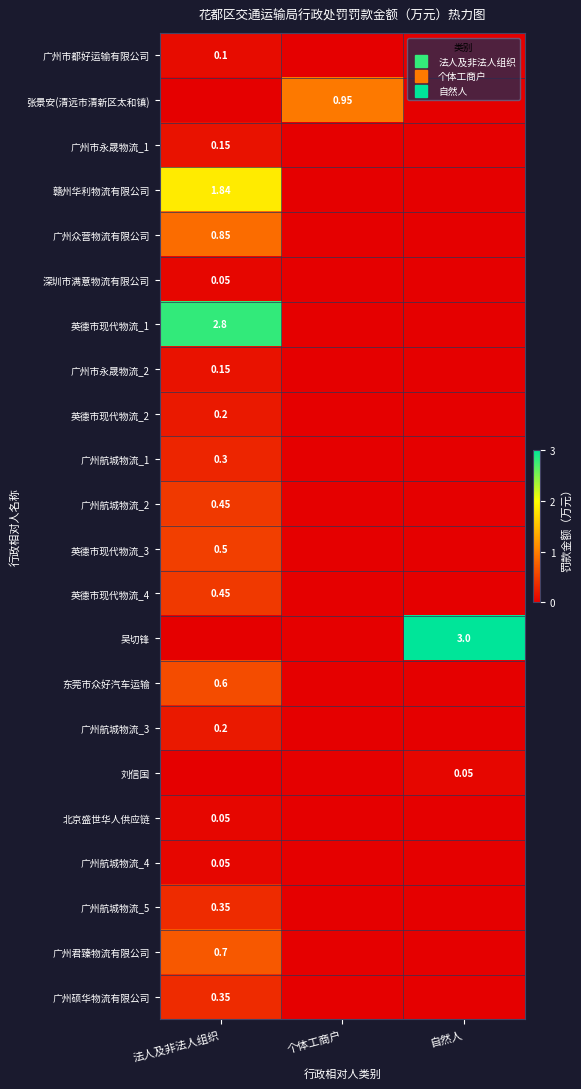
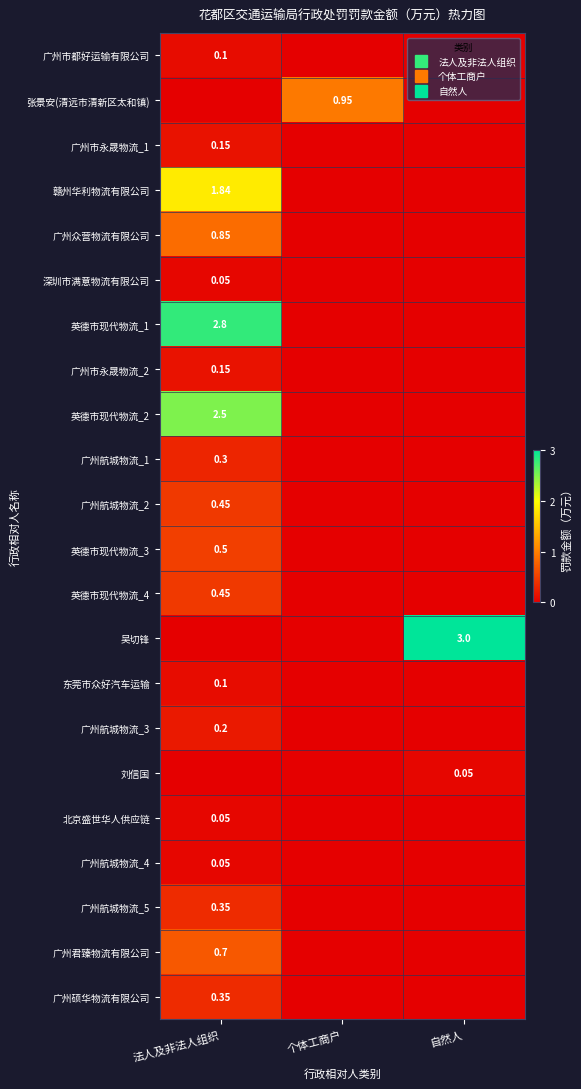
英德市现代物流_2, 法人及非法人组织: 0.2 -> 2.5
东莞市众好汽车运输, 法人及非法人组织: 0.6 -> 0.1
